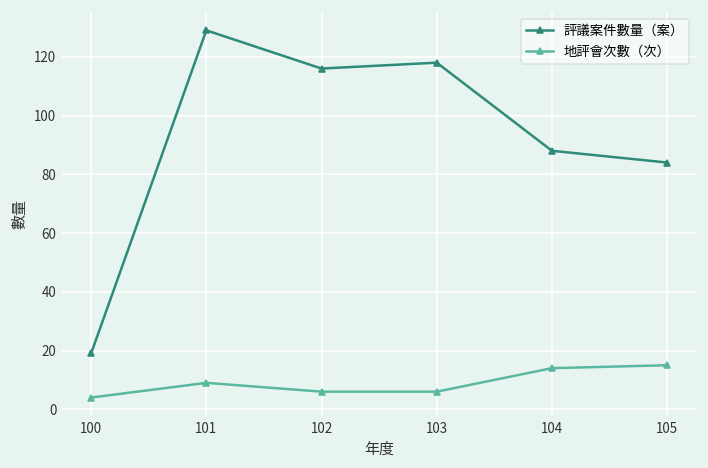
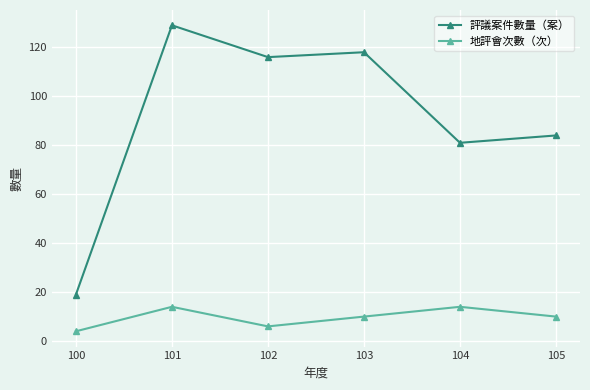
地評會次數（次）, 101: 9 -> 14
地評會次數（次）, 103: 6 -> 10
評議案件數量（案）, 104: 88 -> 81
地評會次數（次）, 105: 15 -> 10
